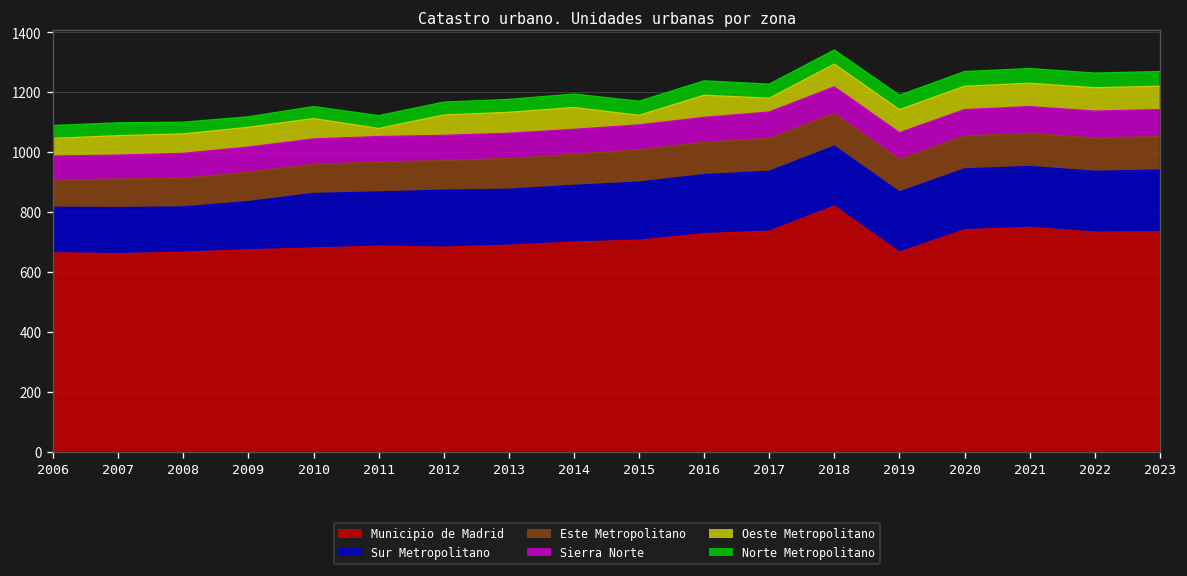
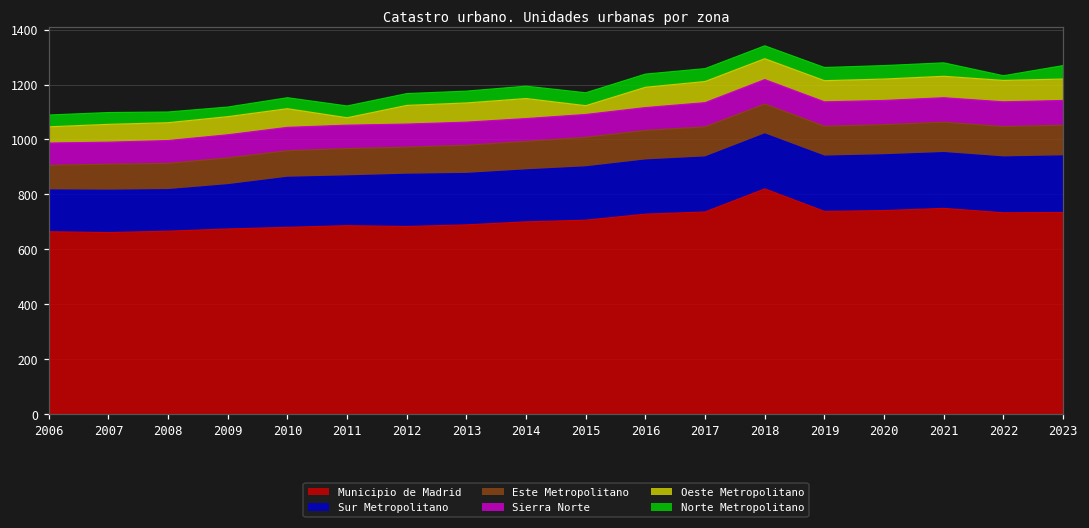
Oeste Metropolitano, 2017: 50 -> 80
Municipio de Madrid, 2019: 670 -> 740
Norte Metropolitano, 2022: 50 -> 20
